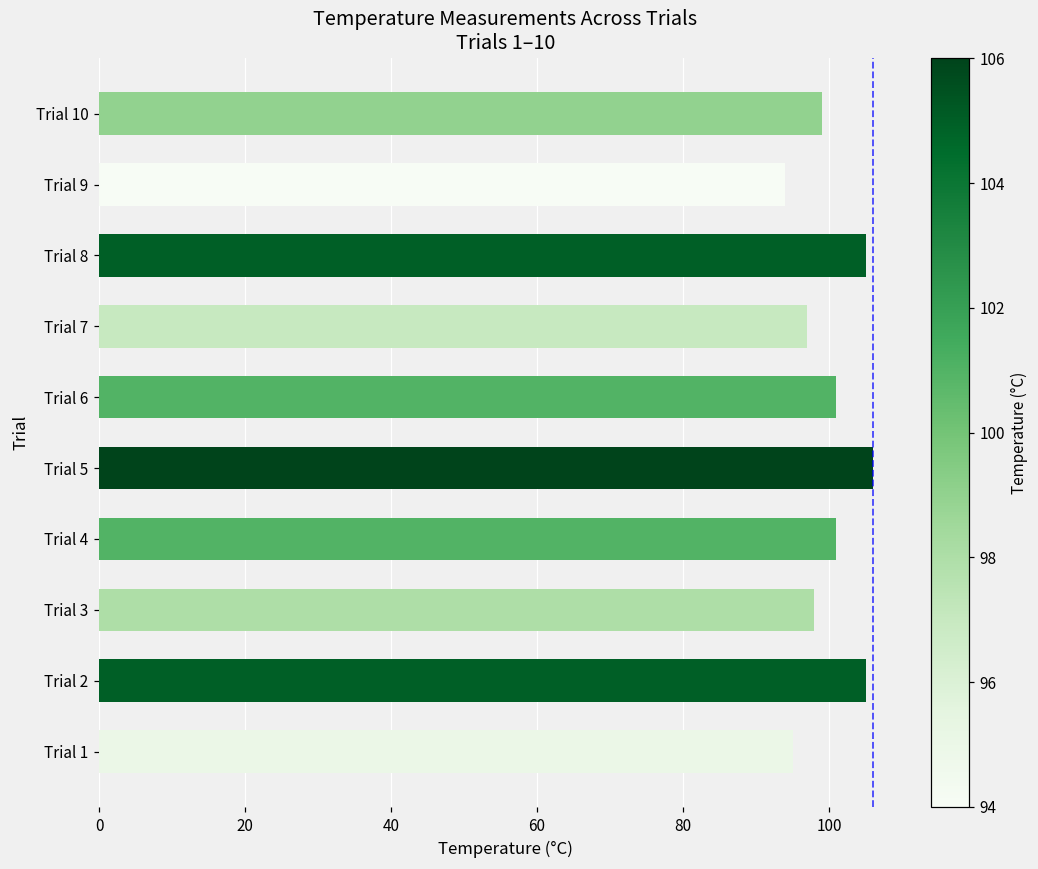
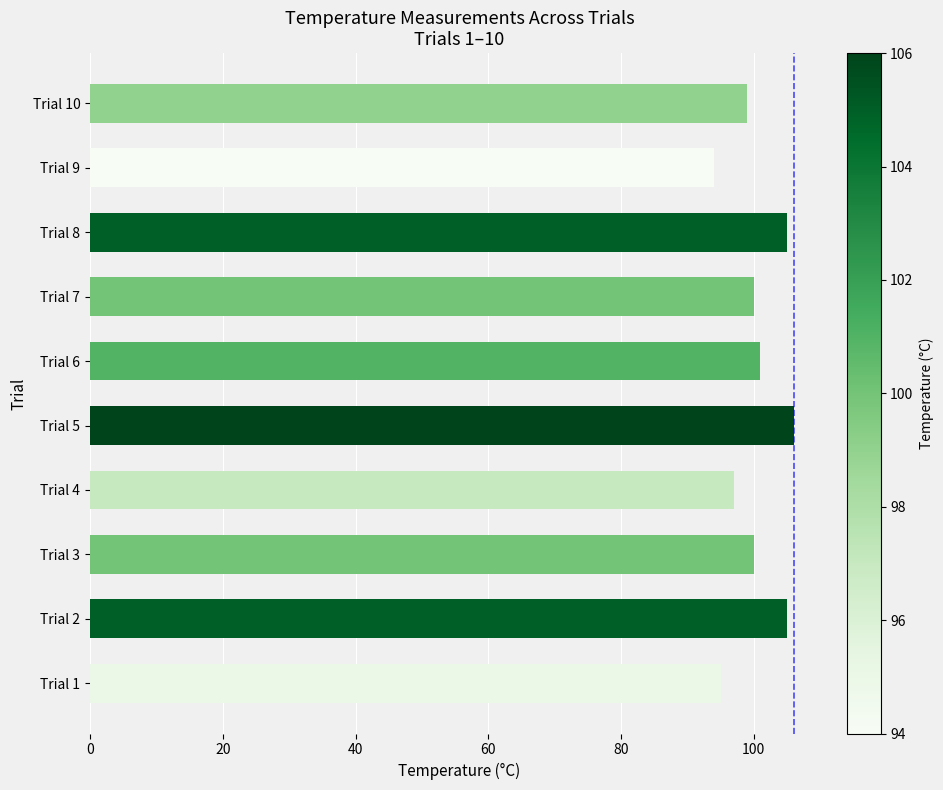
Trial 7: 97 -> 100
Trial 4: 101 -> 97
Trial 3: 98 -> 100
